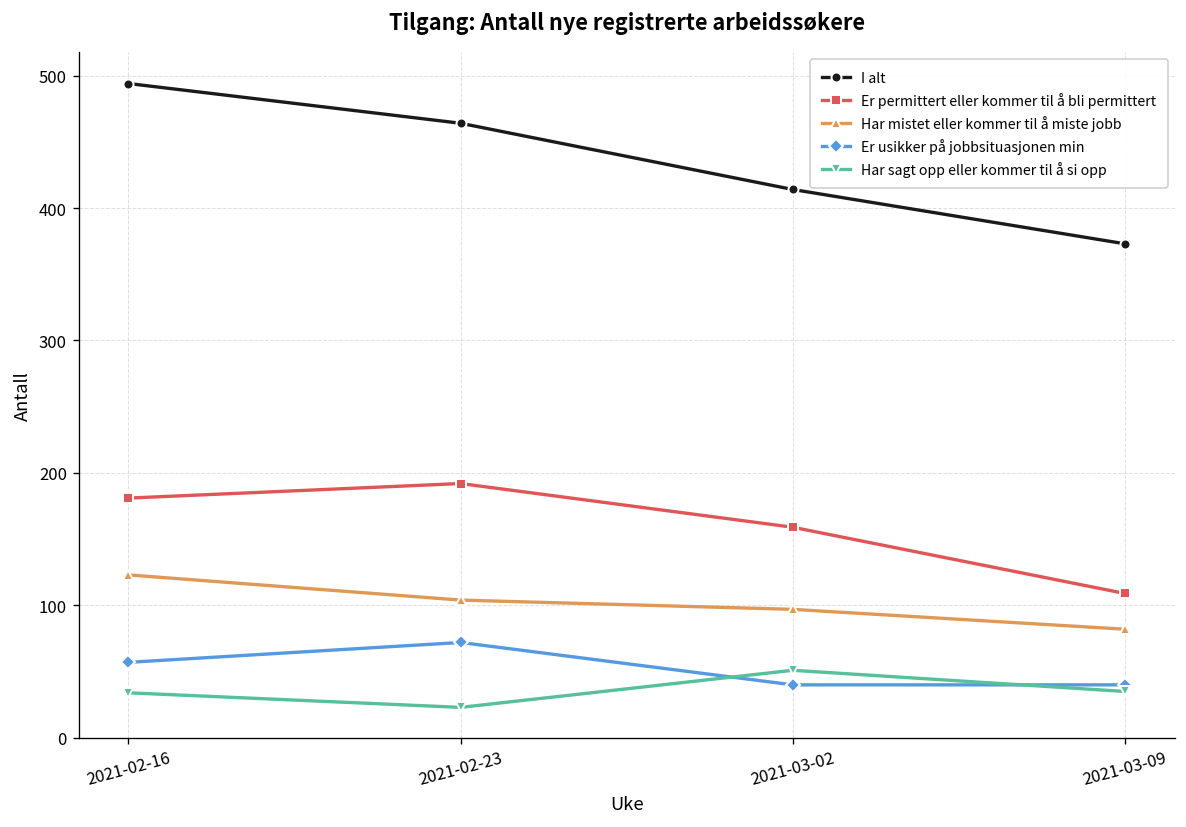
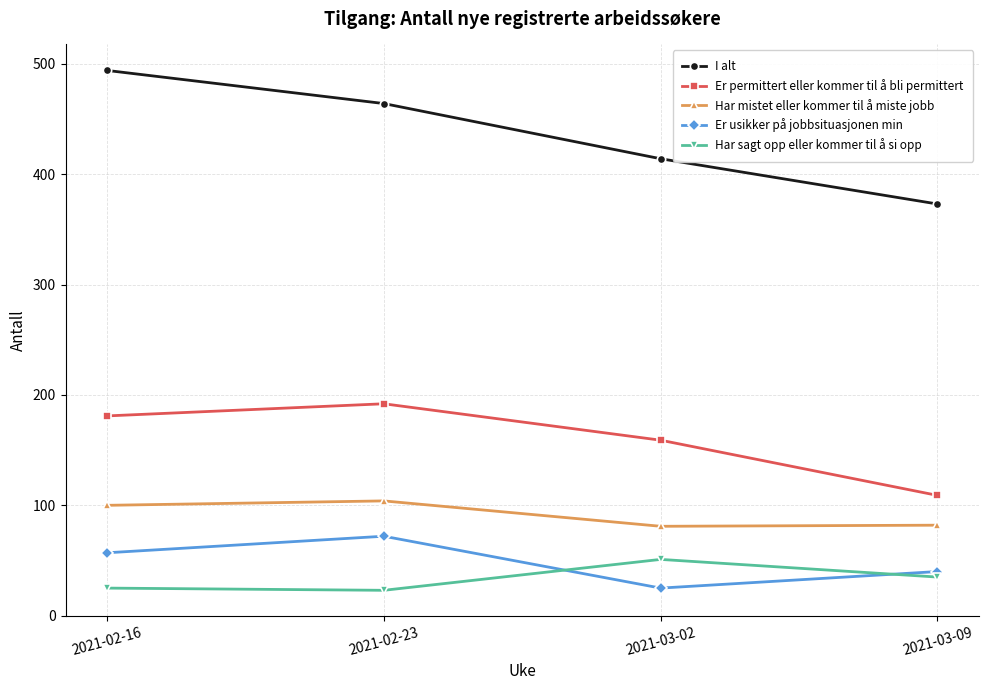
Har mistet eller kommer til å miste jobb, 2021-02-16: 123 -> 100
Har sagt opp eller kommer til å si opp, 2021-02-16: 34 -> 25
Har mistet eller kommer til å miste jobb, 2021-03-02: 97 -> 81
Er usikker på jobbsituasjonen min, 2021-03-02: 40 -> 25
